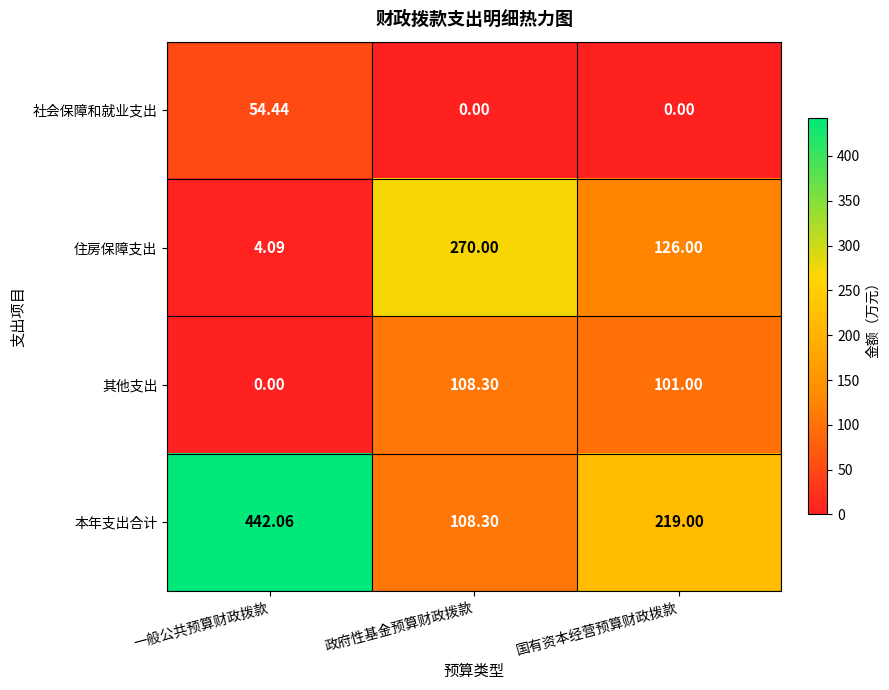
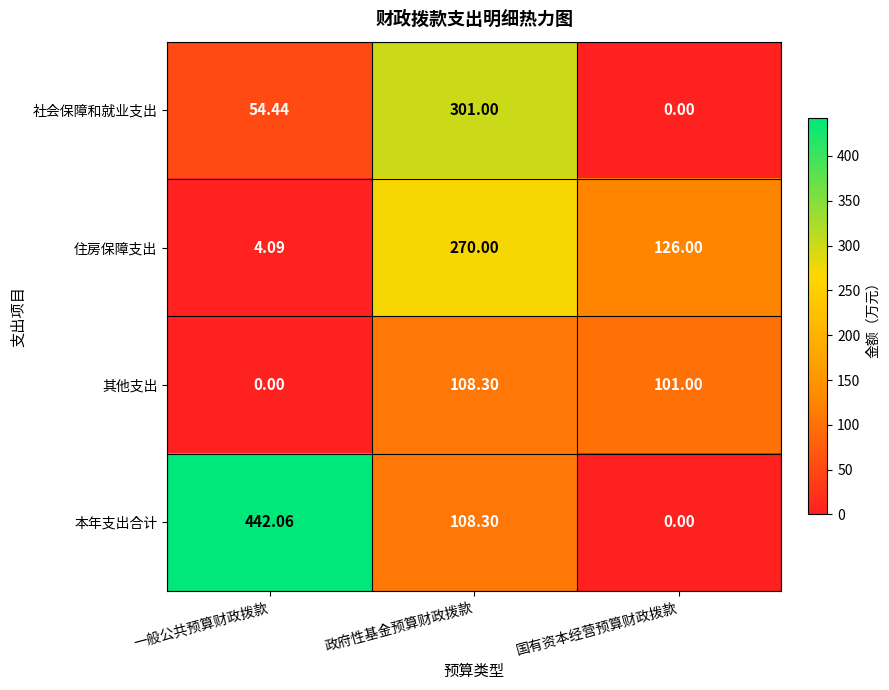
社会保障和就业支出, 政府性基金预算财政拨款: 0.00 -> 301.00
本年支出合计, 国有资本经营预算财政拨款: 219.00 -> 0.00
